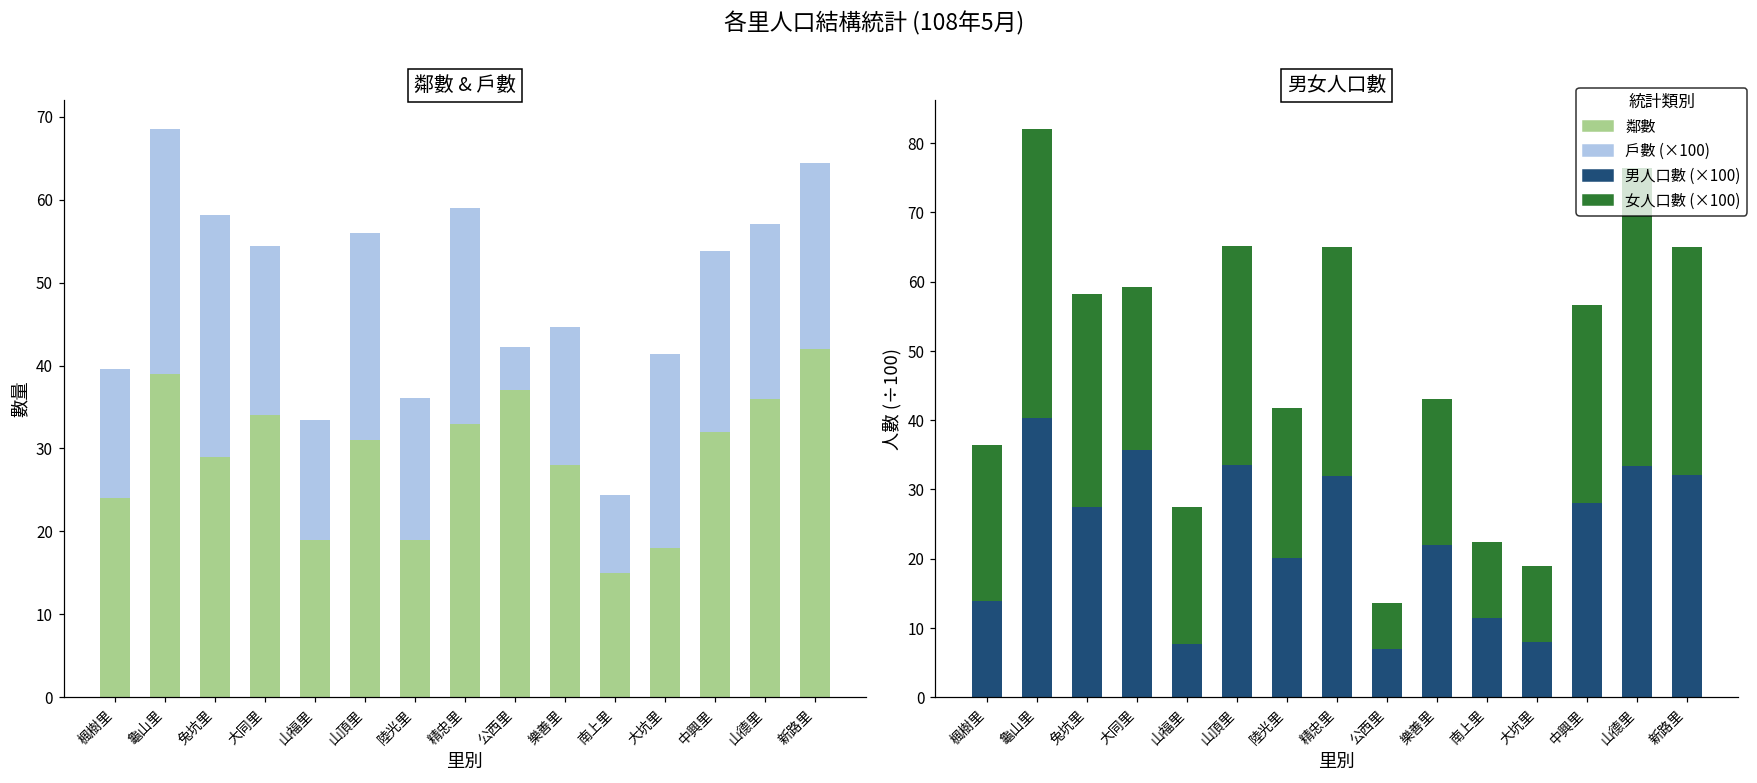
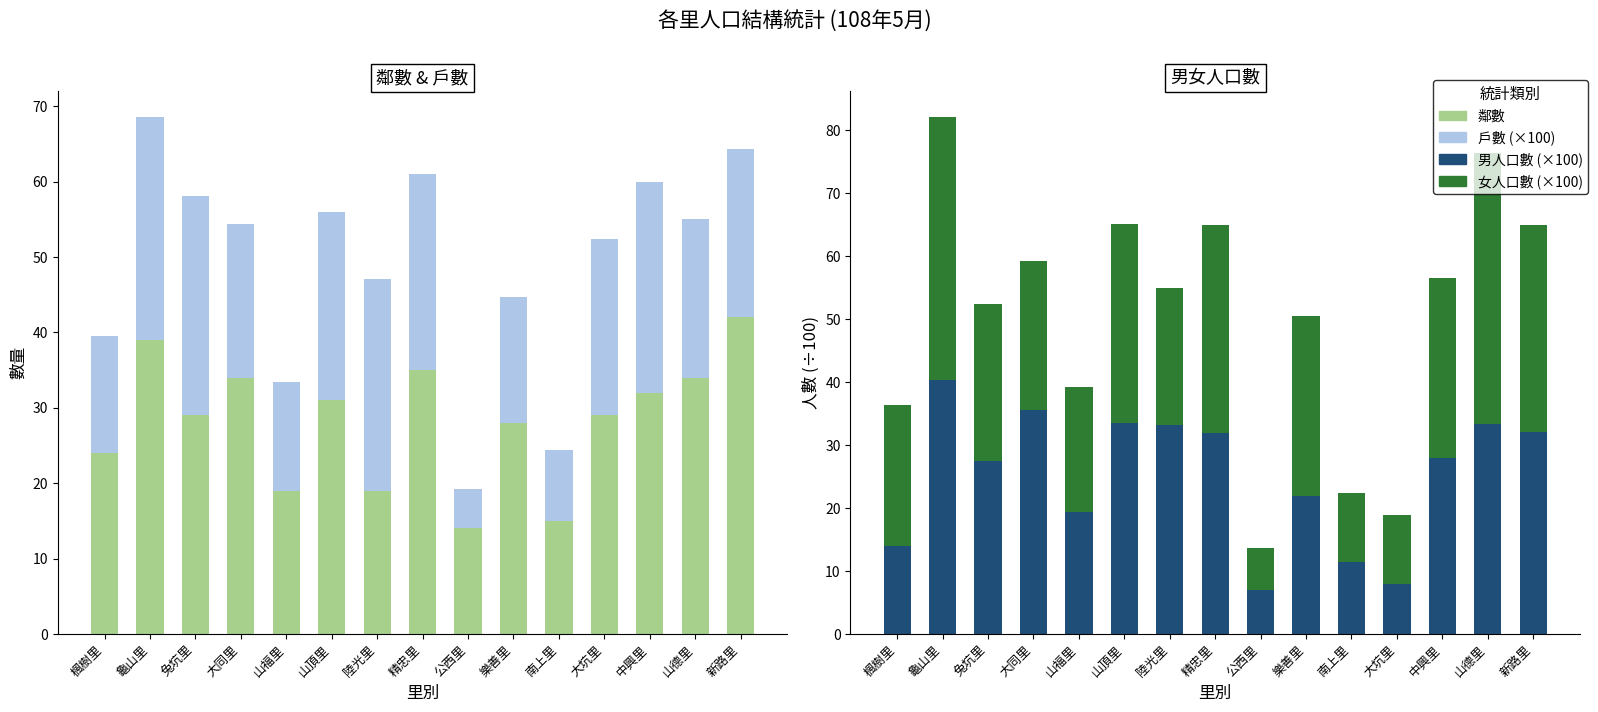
鄰數 & 戶數, 戶數 (×100), 陸光里: 17 -> 28
鄰數 & 戶數, 鄰數, 精忠里: 33 -> 35
鄰數 & 戶數, 鄰數, 公西里: 37 -> 14
鄰數 & 戶數, 鄰數, 大坑里: 18 -> 29
鄰數 & 戶數, 戶數 (×100), 中興里: 22 -> 28
鄰數 & 戶數, 鄰數, 山德里: 36 -> 34
男女人口數, 女人口數 (×100), 兔坑里: 31 -> 25
男女人口數, 男人口數 (×100), 山福里: 8 -> 19
男女人口數, 男人口數 (×100), 陸光里: 20 -> 33
男女人口數, 女人口數 (×100), 樂善里: 21 -> 29
